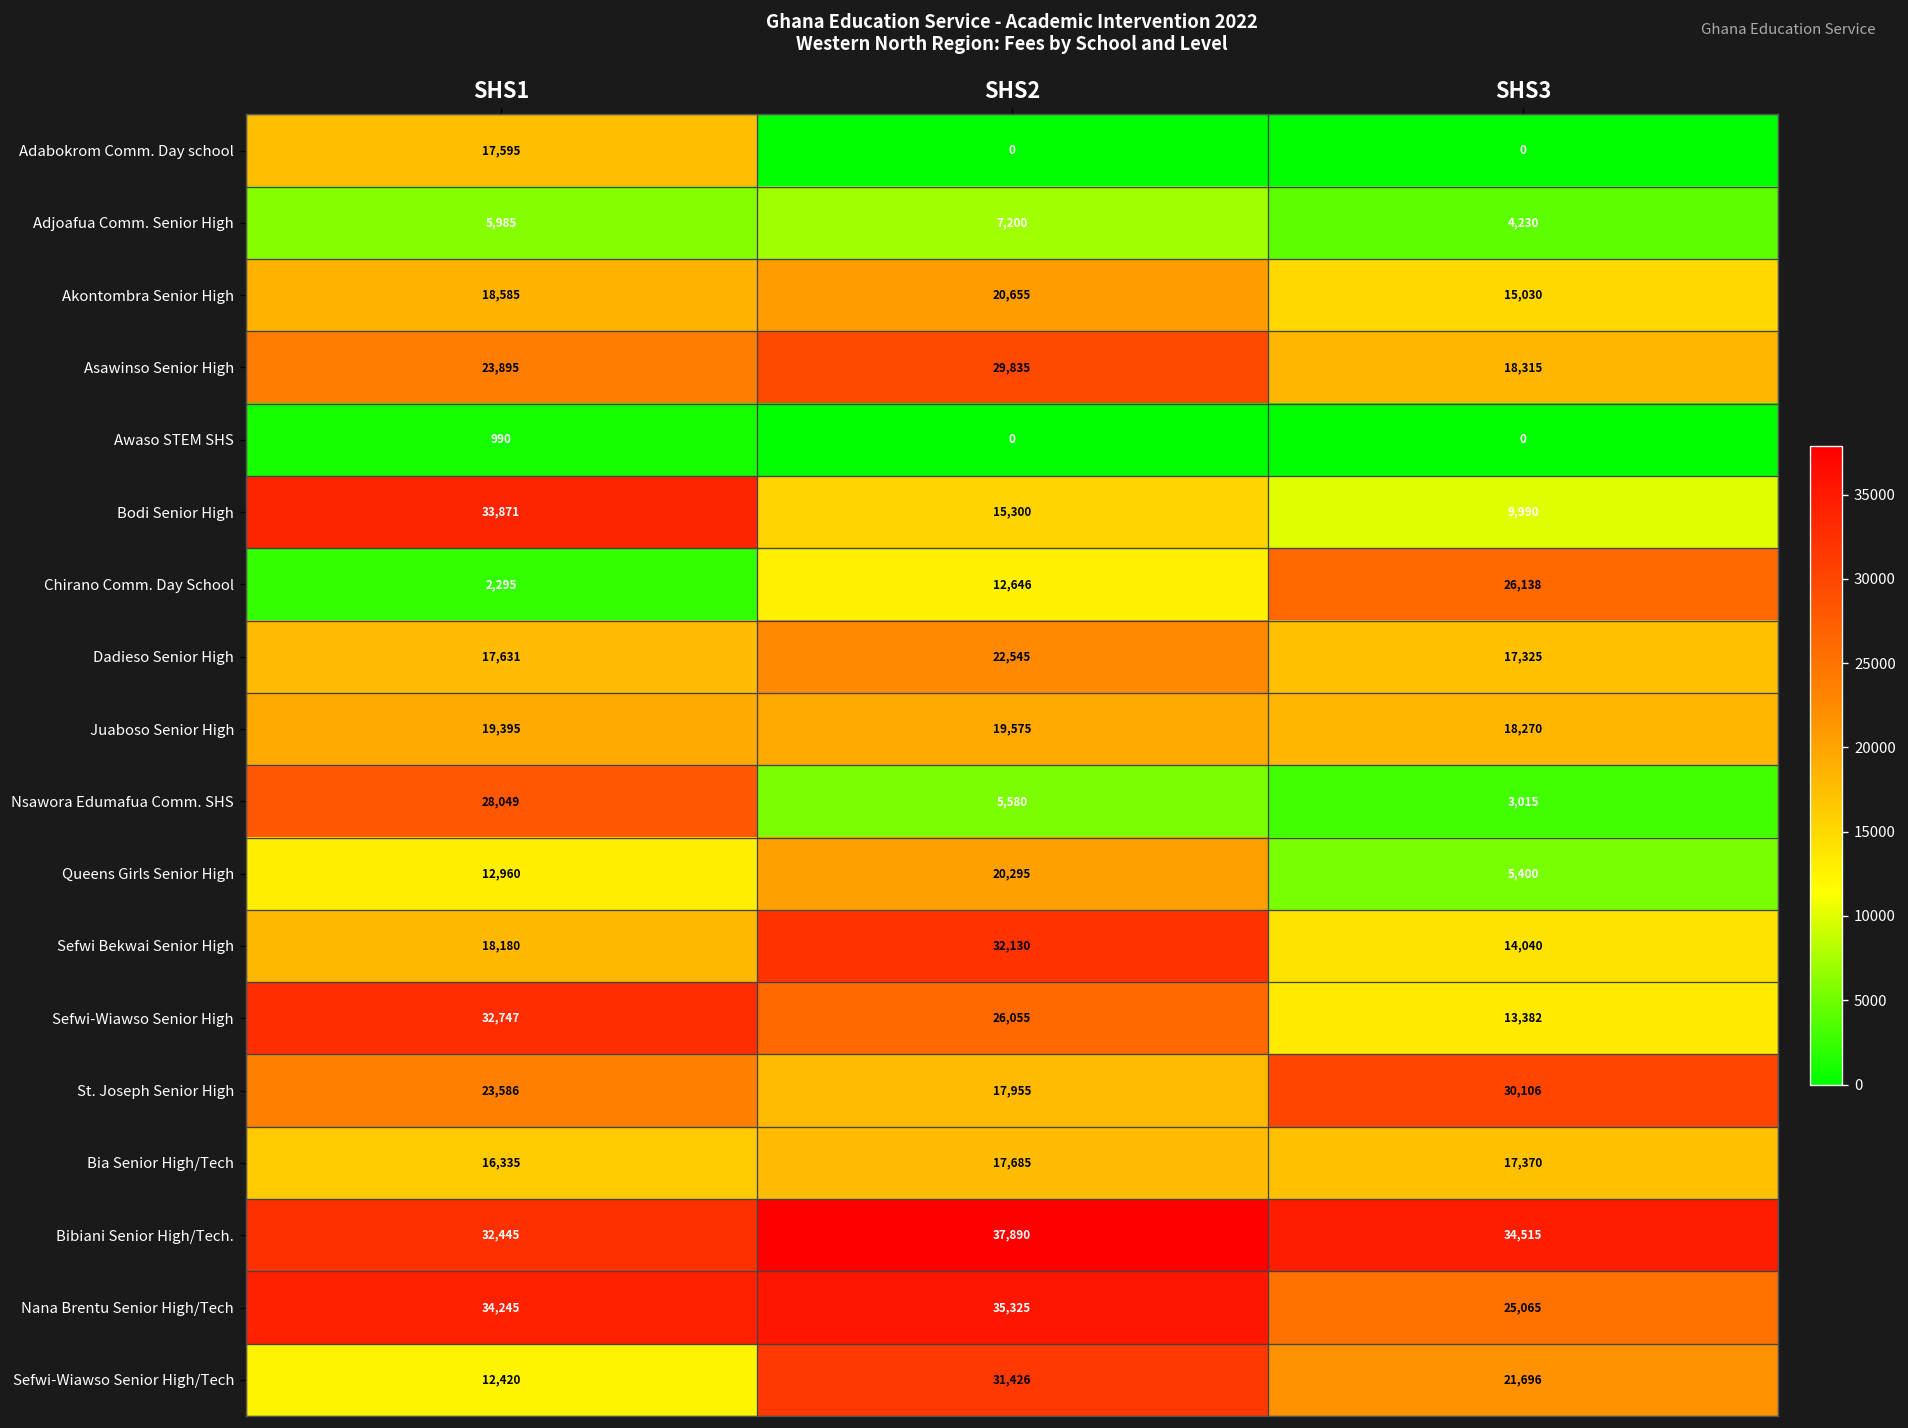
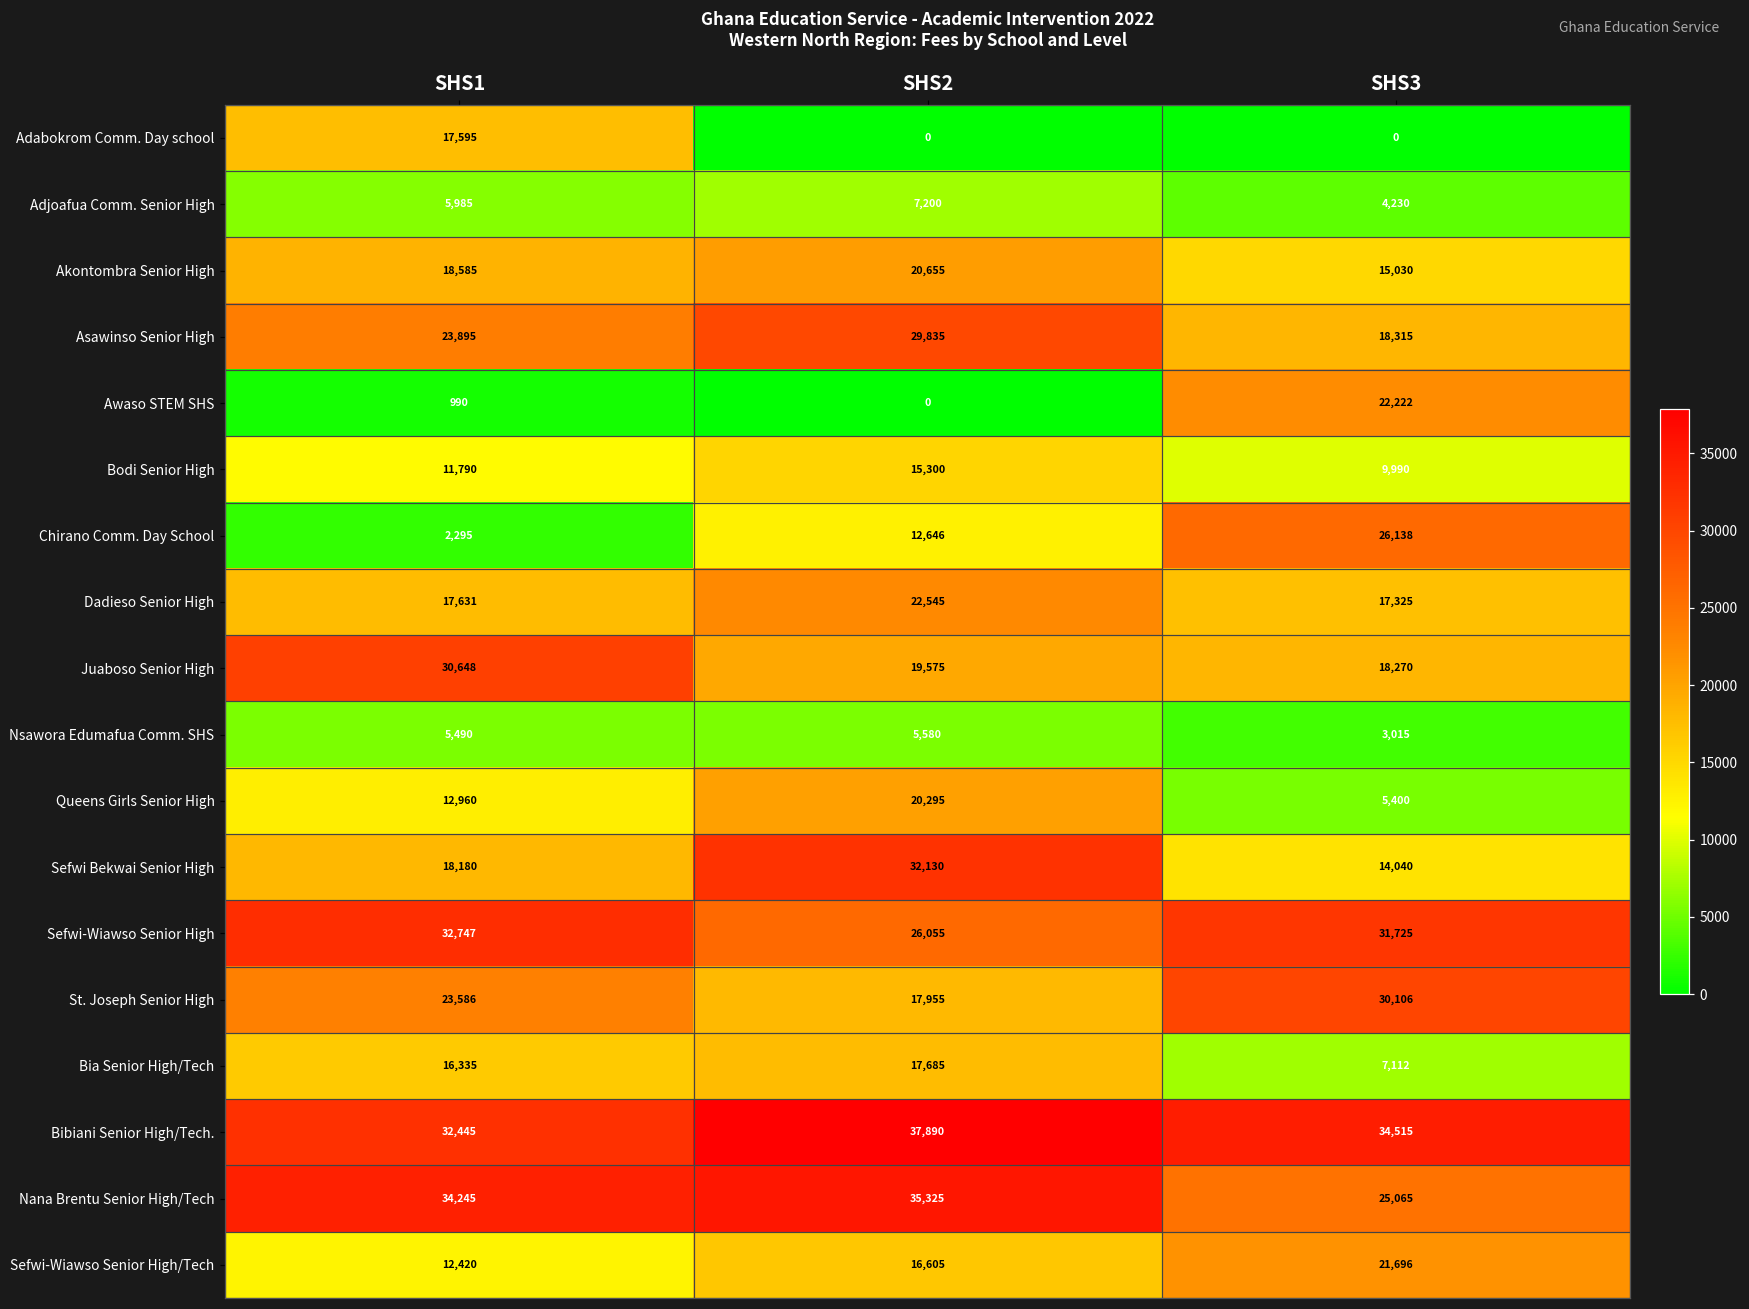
Awaso STEM SHS, SHS3: 0 -> 22,222
Bodi Senior High, SHS1: 33,871 -> 11,790
Juaboso Senior High, SHS1: 19,395 -> 30,648
Nsawora Edumafua Comm. SHS, SHS1: 28,049 -> 5,490
Sefwi-Wiawso Senior High, SHS3: 13,382 -> 31,725
Bia Senior High/Tech, SHS3: 17,370 -> 7,112
Sefwi-Wiawso Senior High/Tech, SHS2: 31,426 -> 16,605
